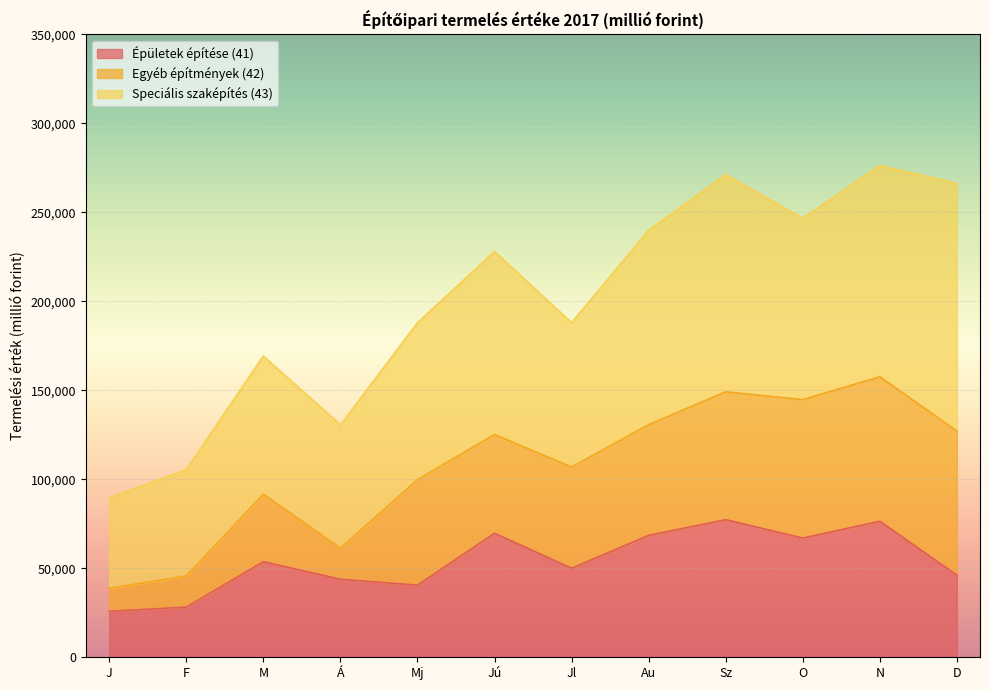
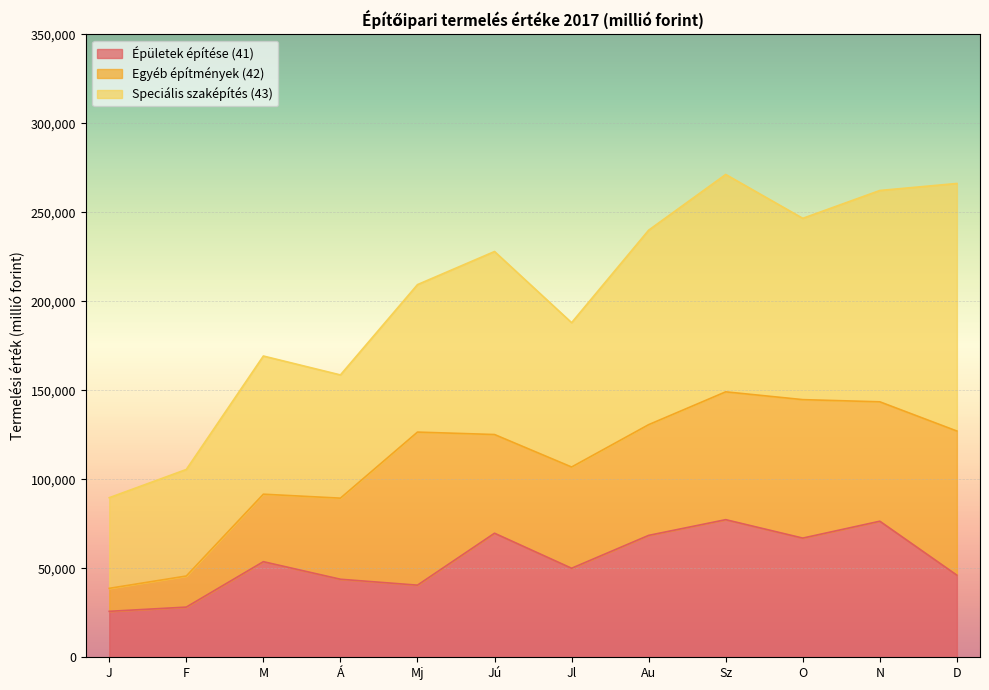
Egyéb építmények (42), Á: 18,000 -> 46,000
Egyéb építmények (42), Mj: 59,000 -> 86,000
Speciális szaképítés (43), Mj: 88,000 -> 83,000
Egyéb építmények (42), N: 81,000 -> 67,000
